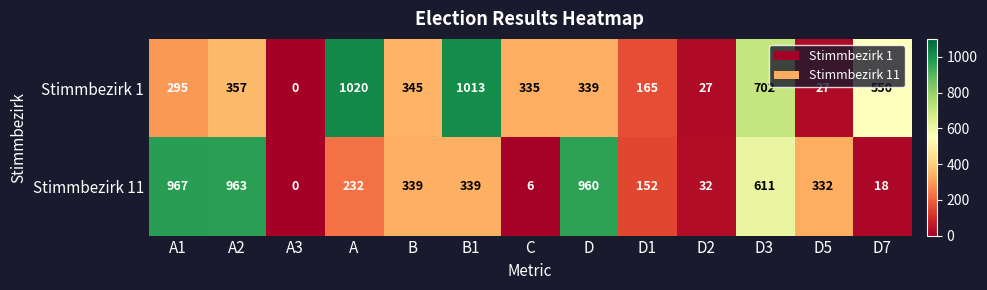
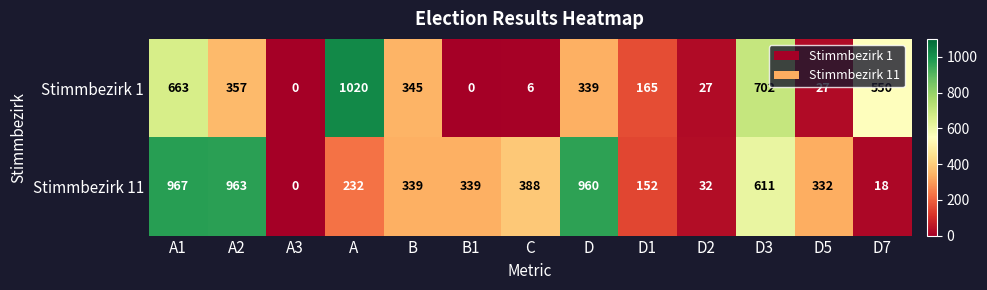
Stimmbezirk 1, A1: 295 -> 663
Stimmbezirk 1, B1: 1013 -> 0
Stimmbezirk 1, C: 335 -> 6
Stimmbezirk 11, C: 6 -> 388
